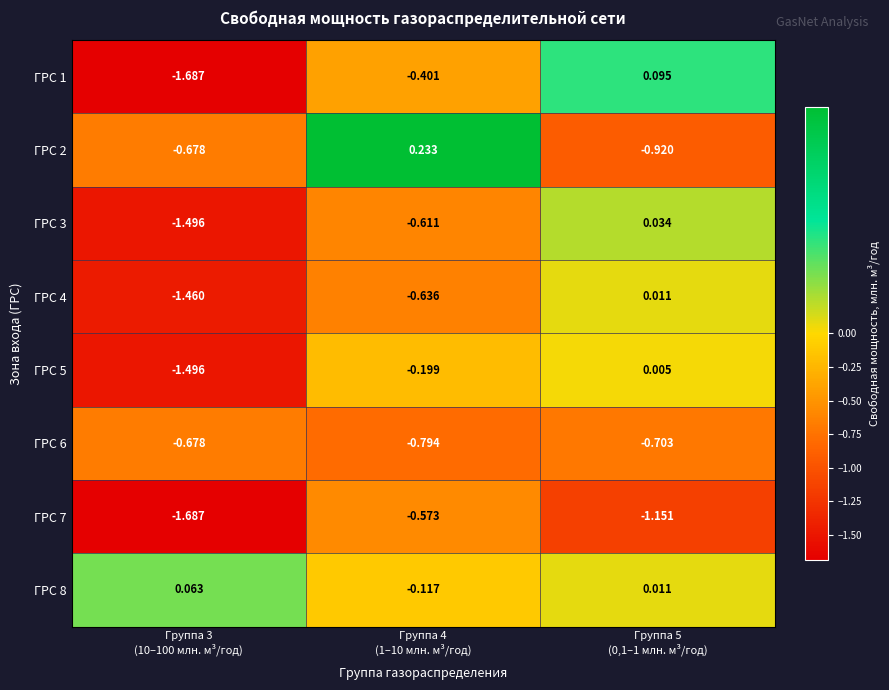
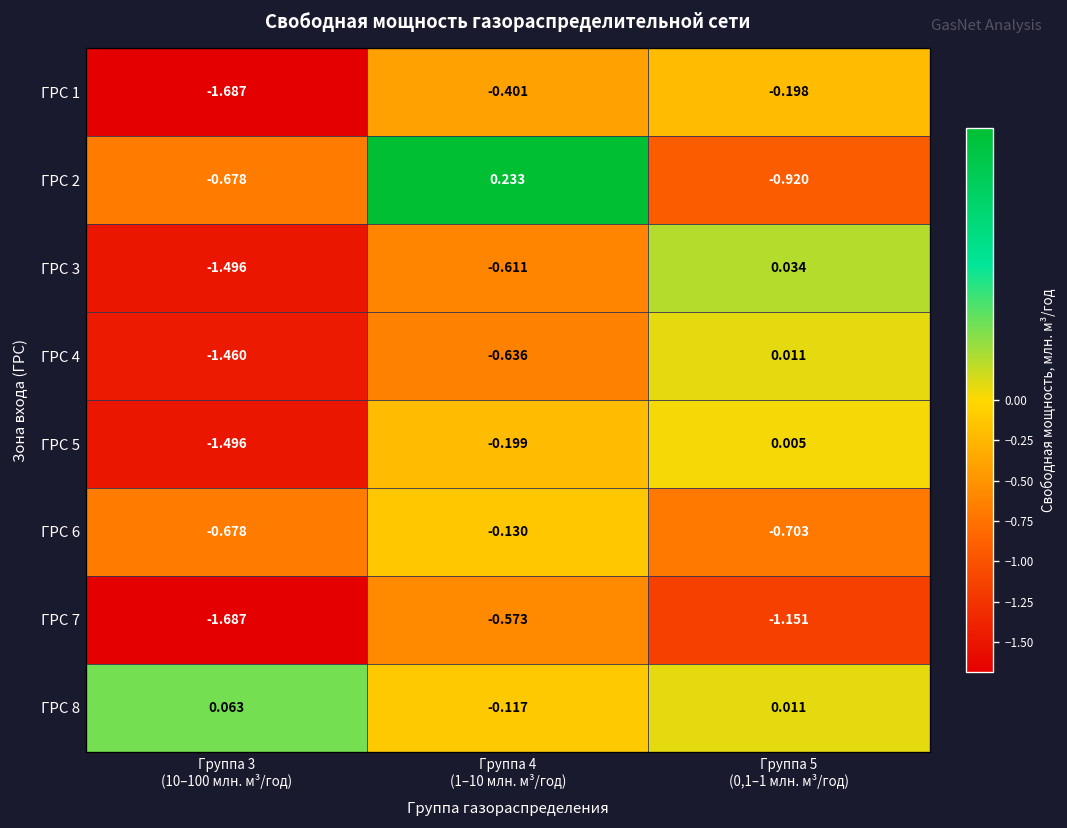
ГРС 1, Группа 5 (0,1–1 млн. м³/год): 0.095 -> -0.198
ГРС 6, Группа 4 (1–10 млн. м³/год): -0.794 -> -0.130
